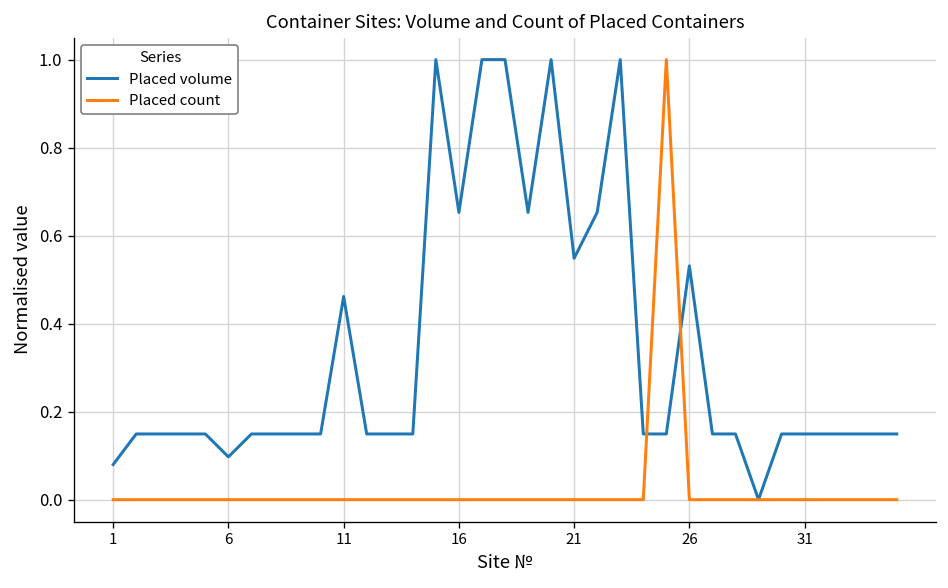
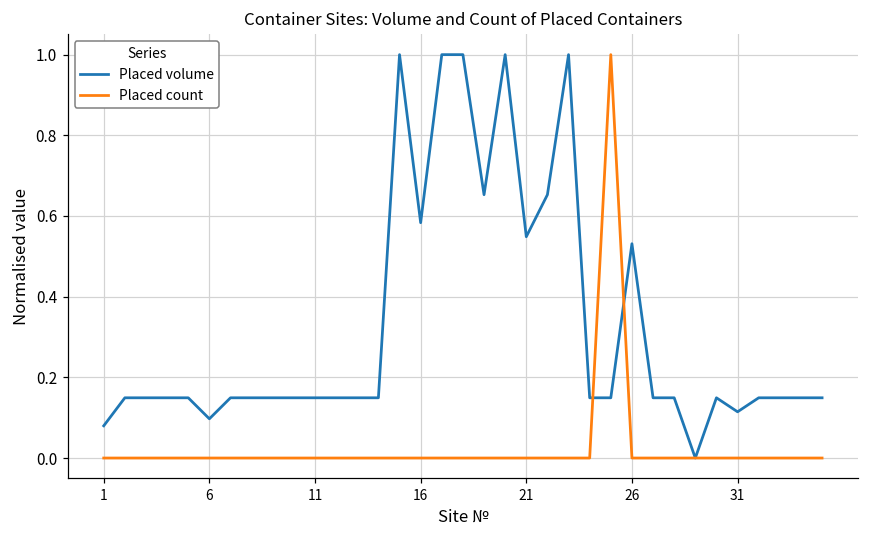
Placed volume, 11: 0.46 -> 0.15
Placed volume, 16: 0.65 -> 0.58
Placed volume, 31: 0.15 -> 0.11
